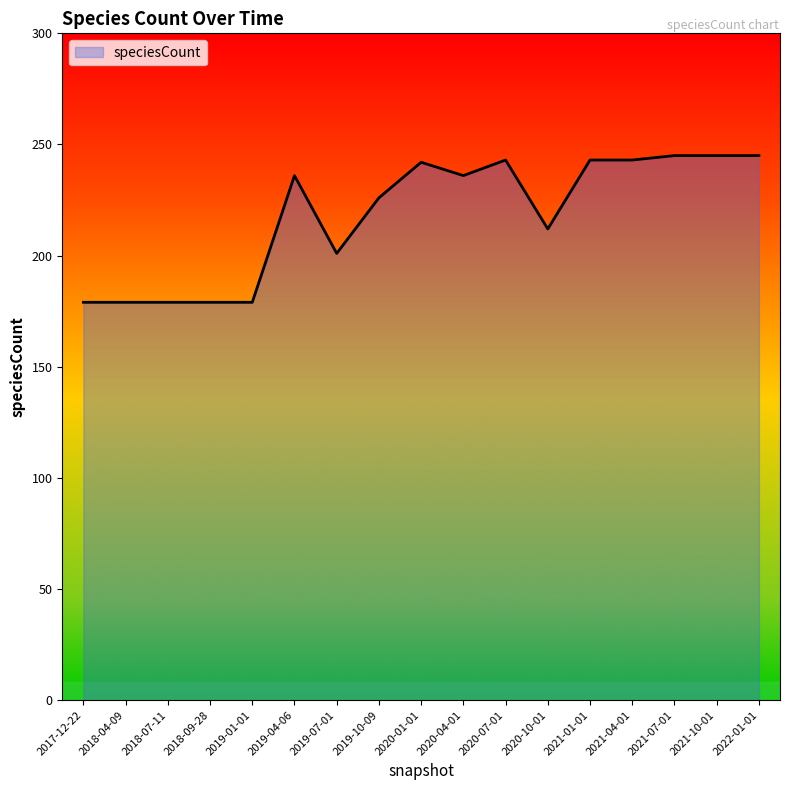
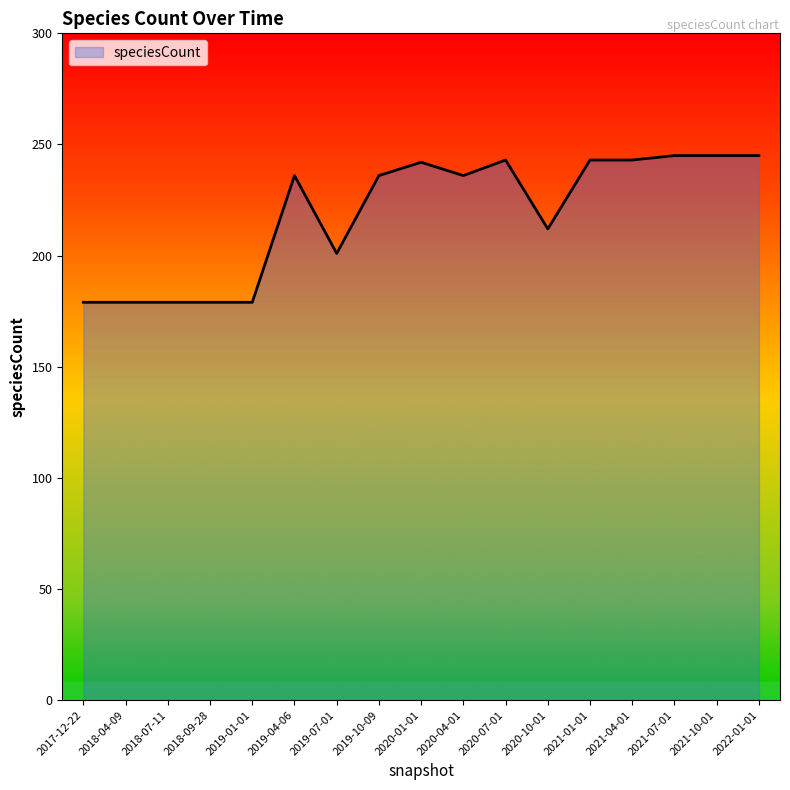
2019-10-09: 226 -> 236
